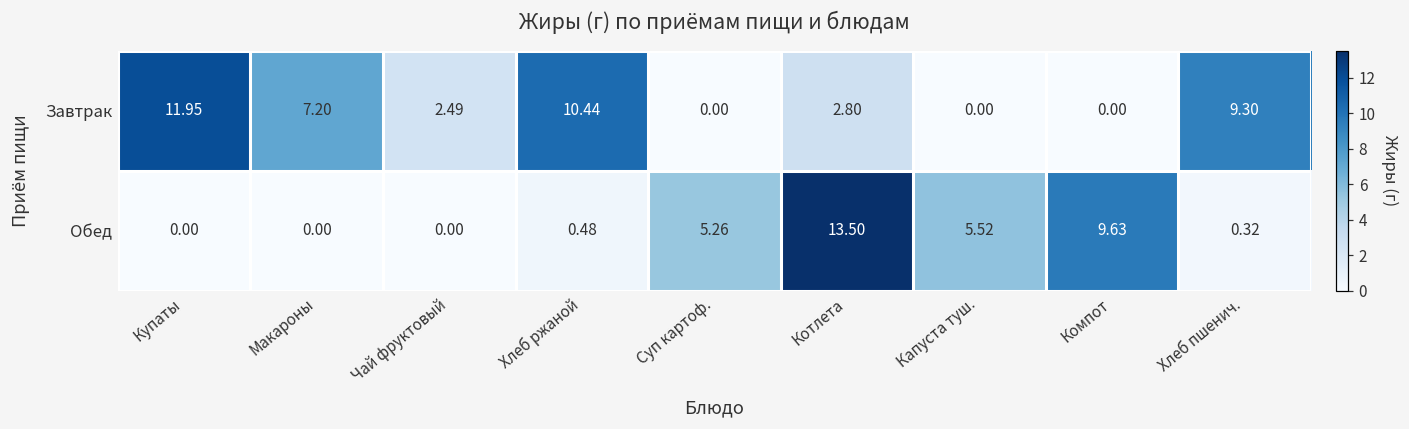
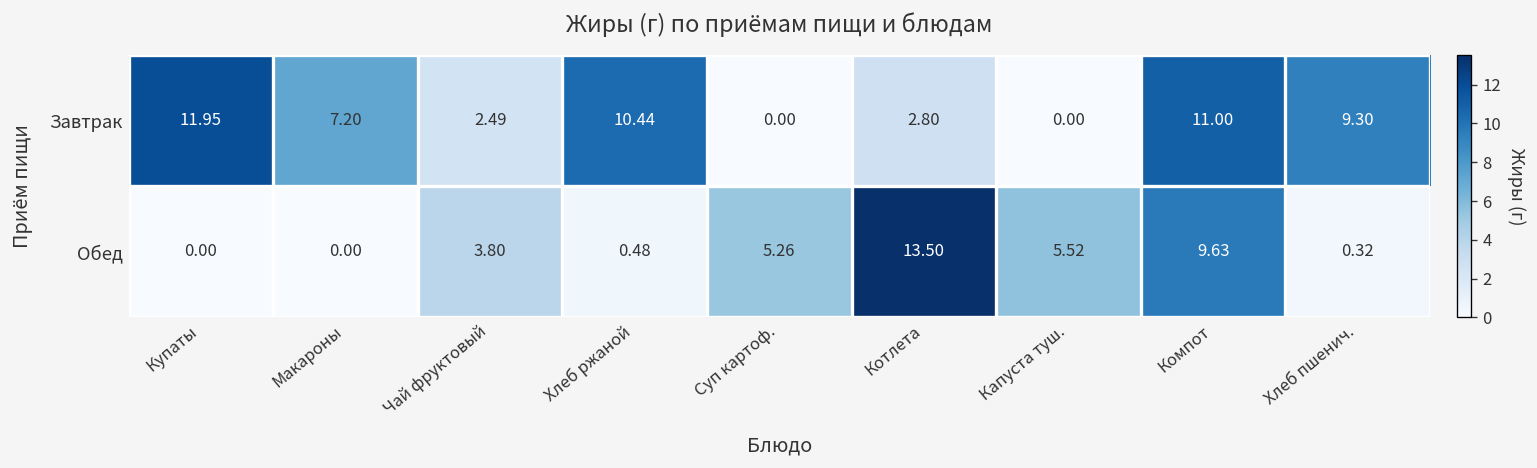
Завтрак, Компот: 0.00 -> 11.00
Обед, Чай фруктовый: 0.00 -> 3.80
